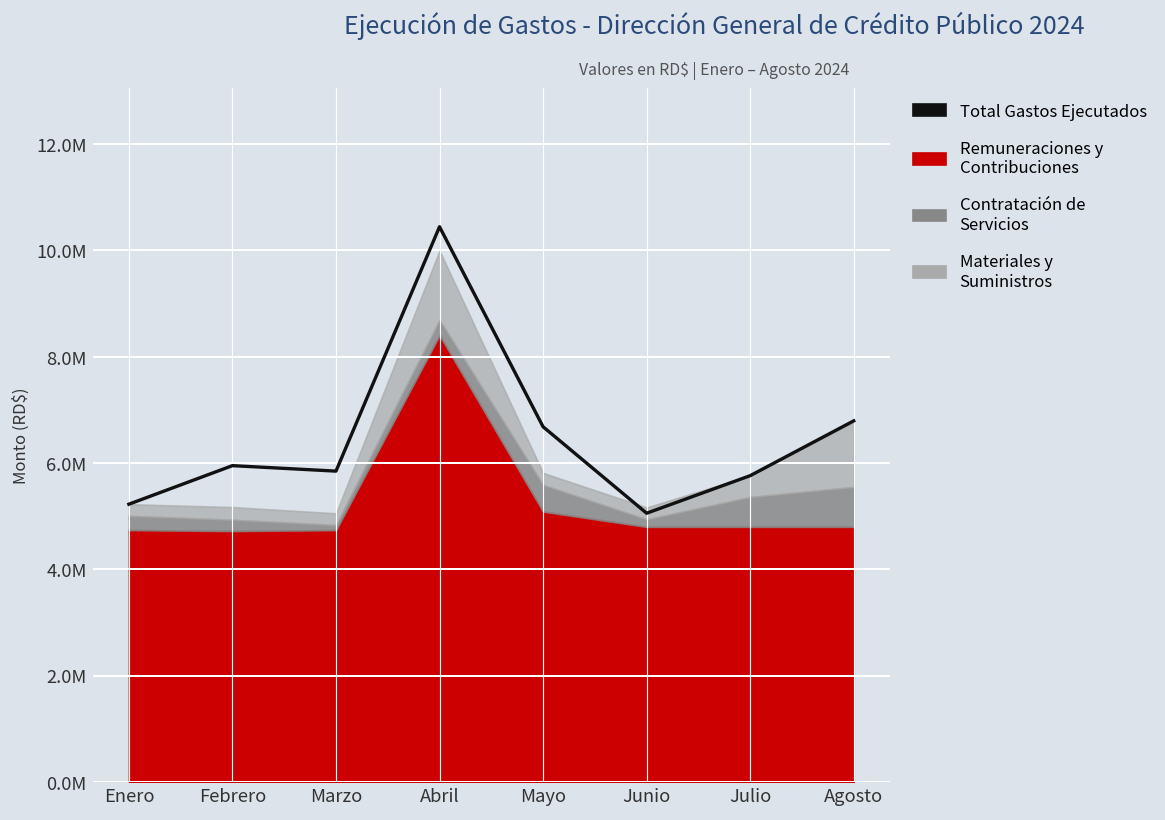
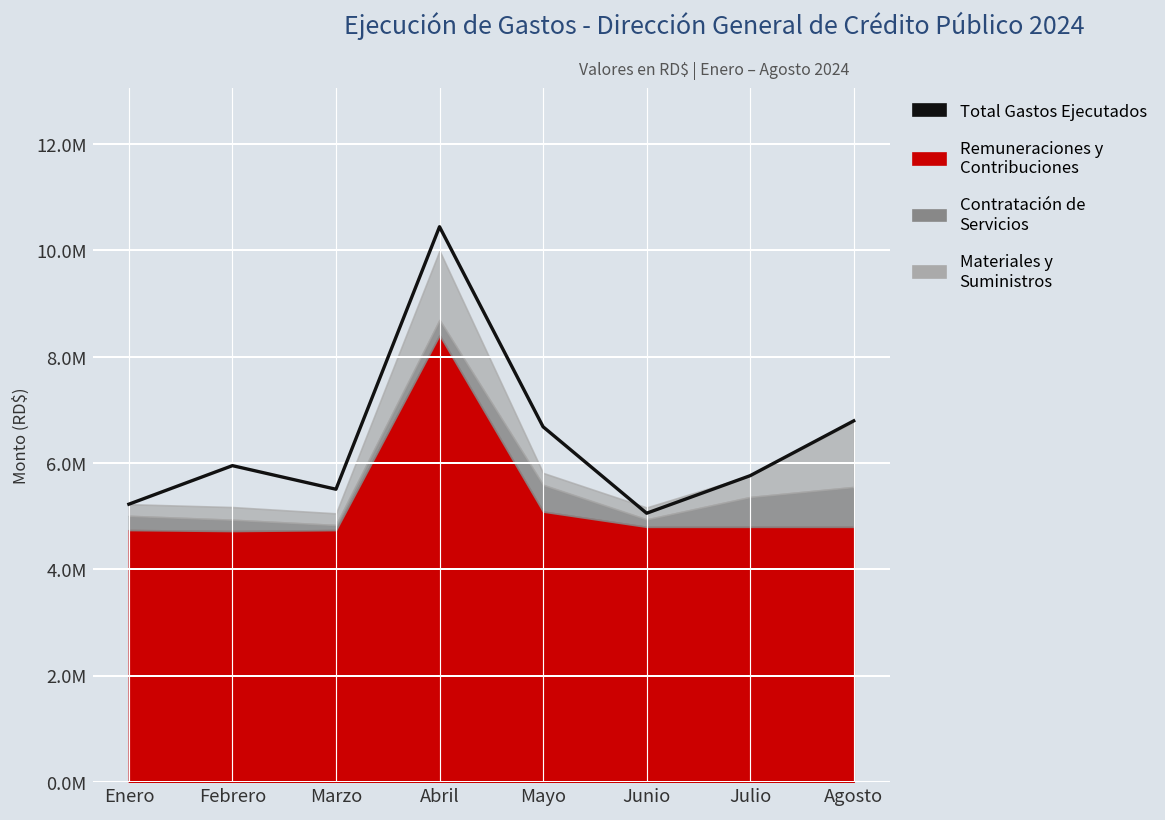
Total Gastos Ejecutados, Marzo: 5800000 -> 5500000
